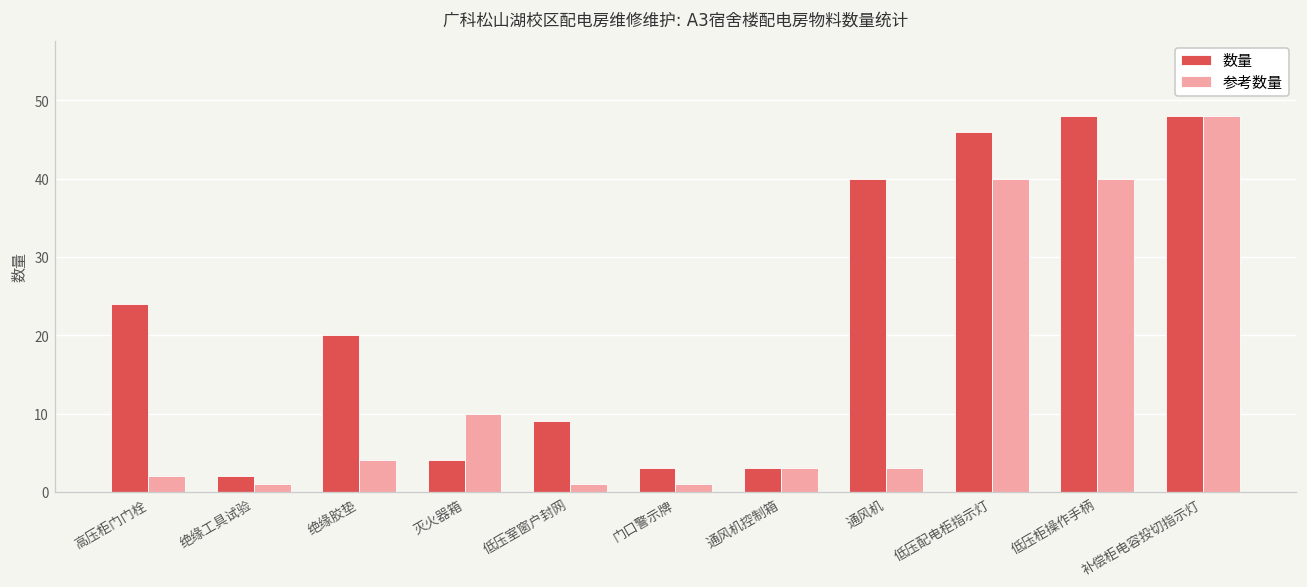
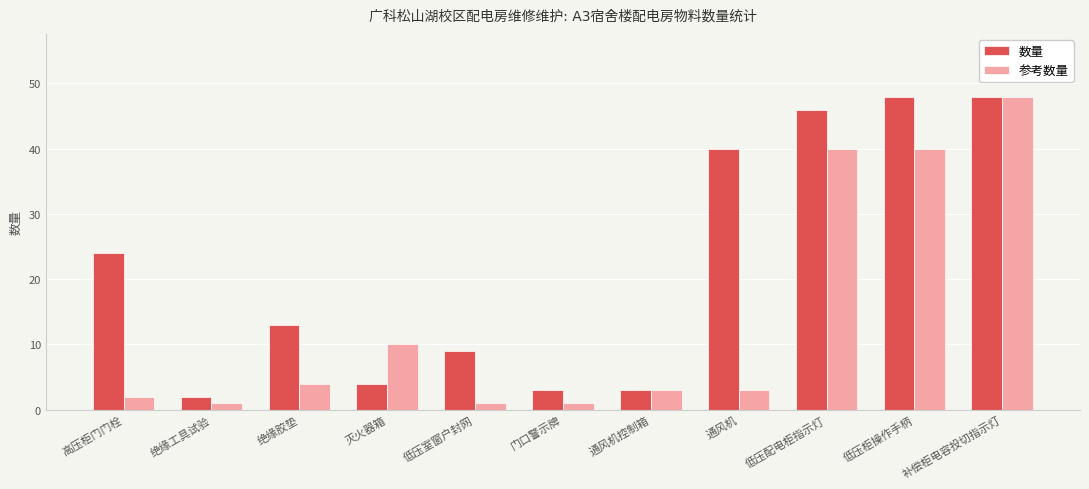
数量, 绝缘胶垫: 20 -> 13
